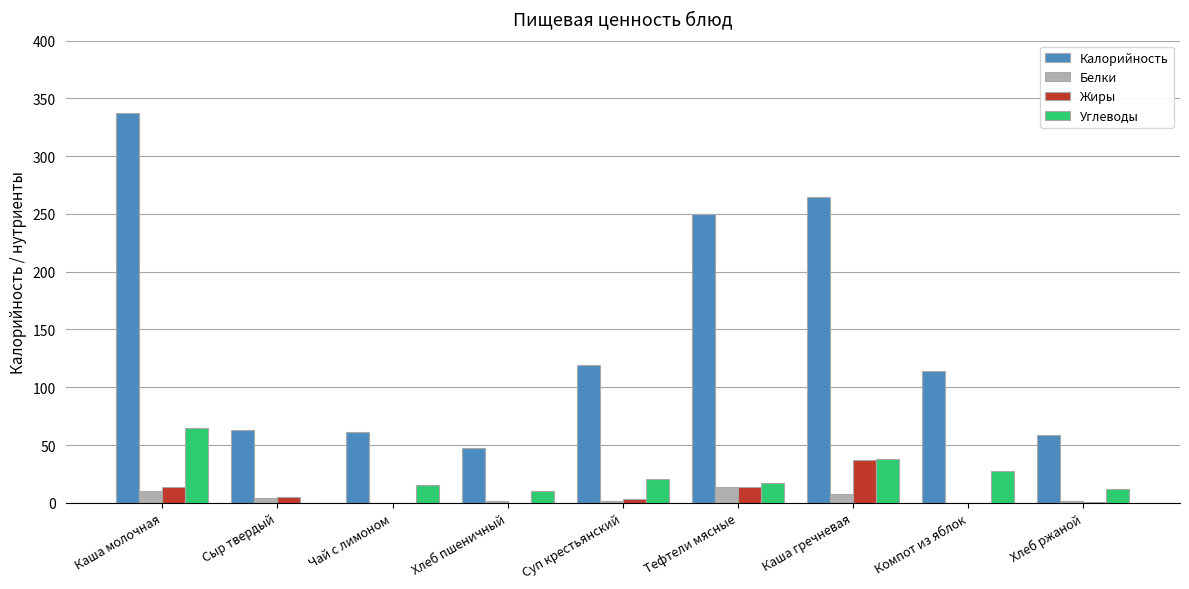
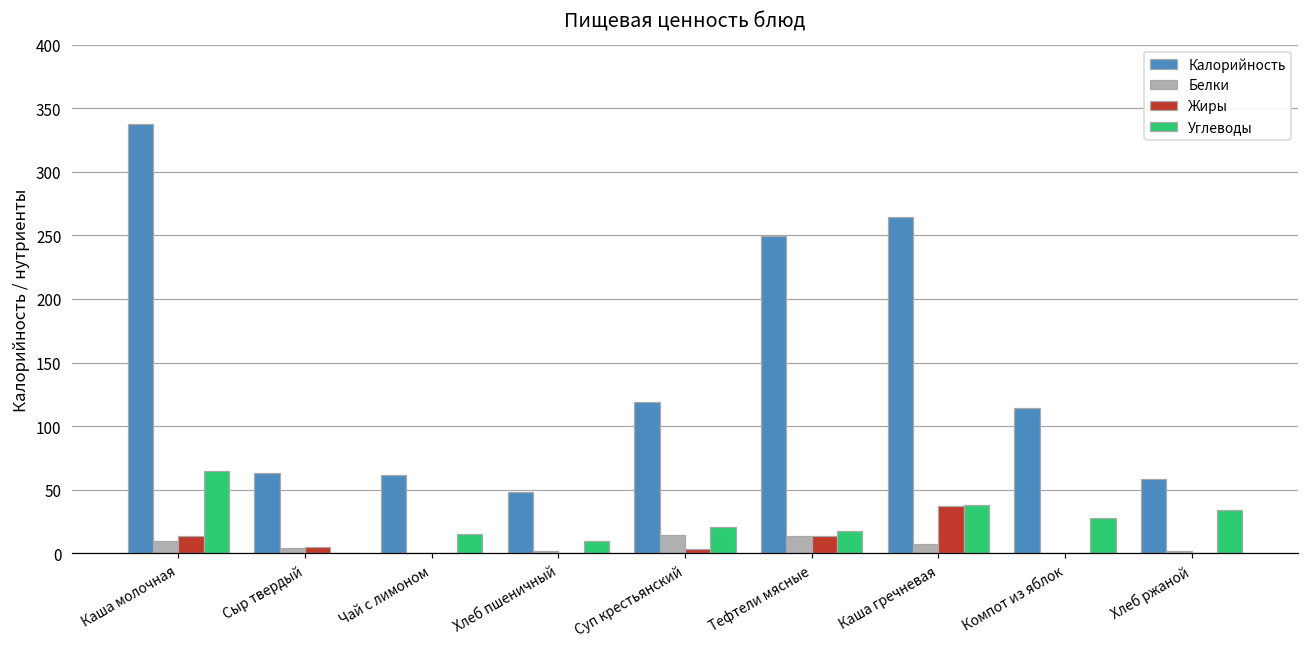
Белки, Суп крестьянский: 2 -> 14
Углеводы, Хлеб ржаной: 12 -> 34
